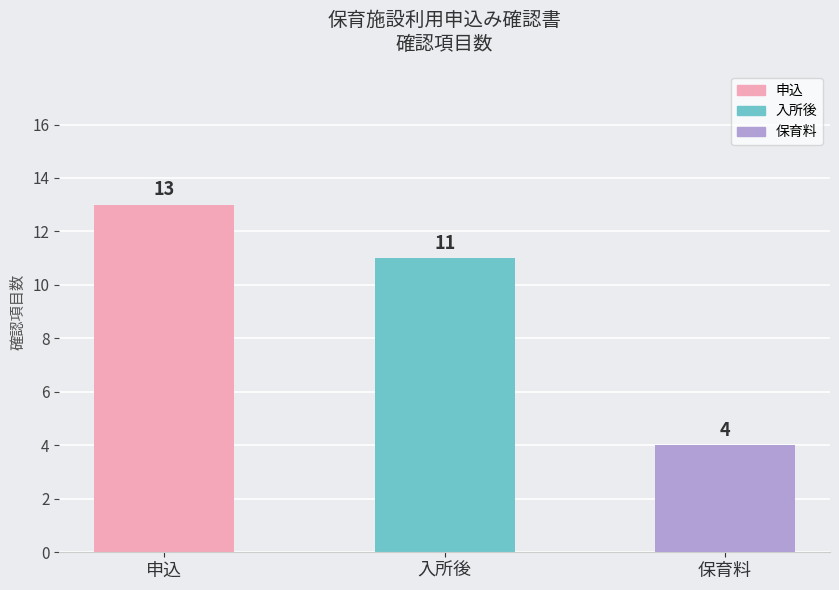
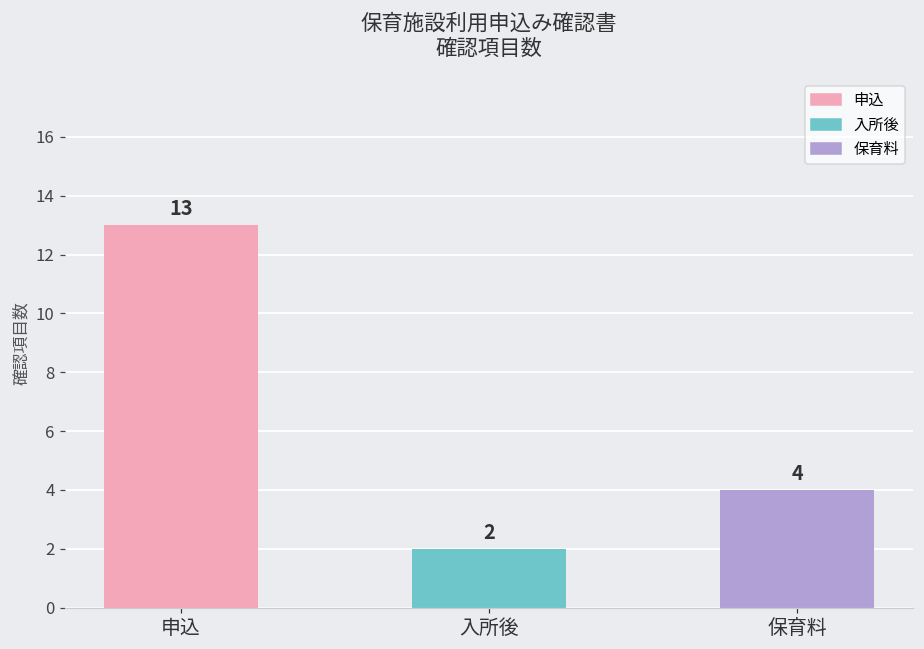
入所後: 11 -> 2
